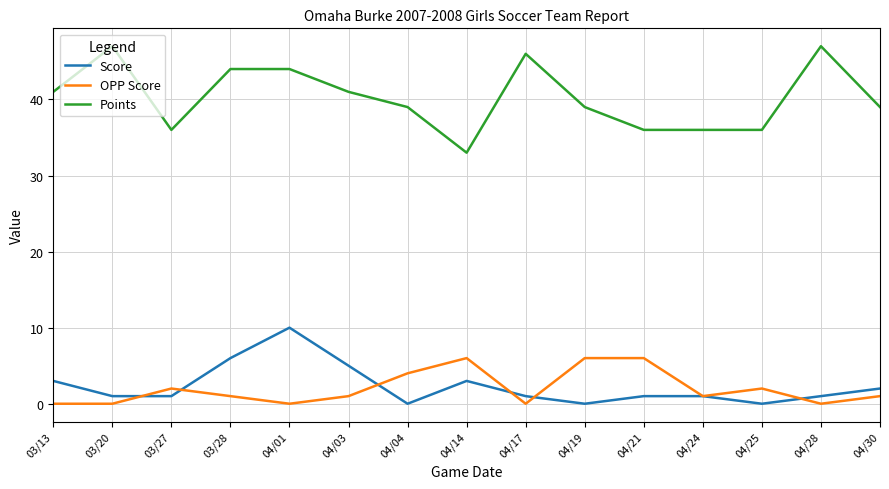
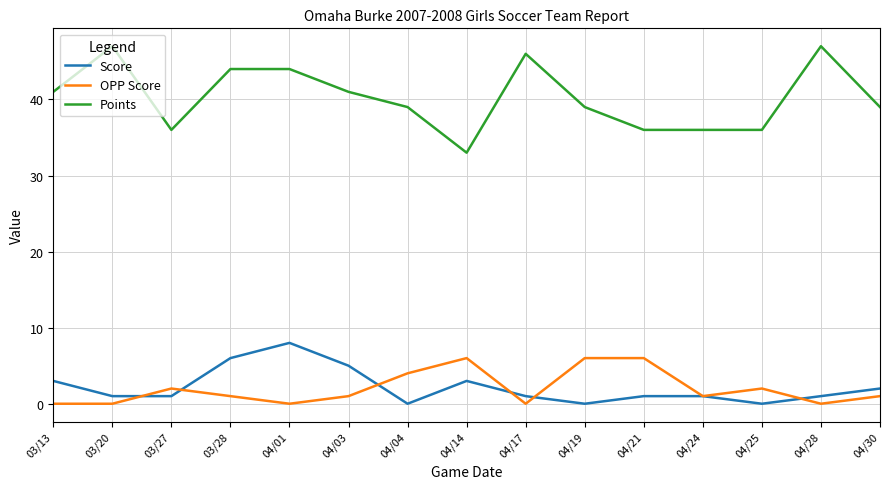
Score, 04/01: 10 -> 8
